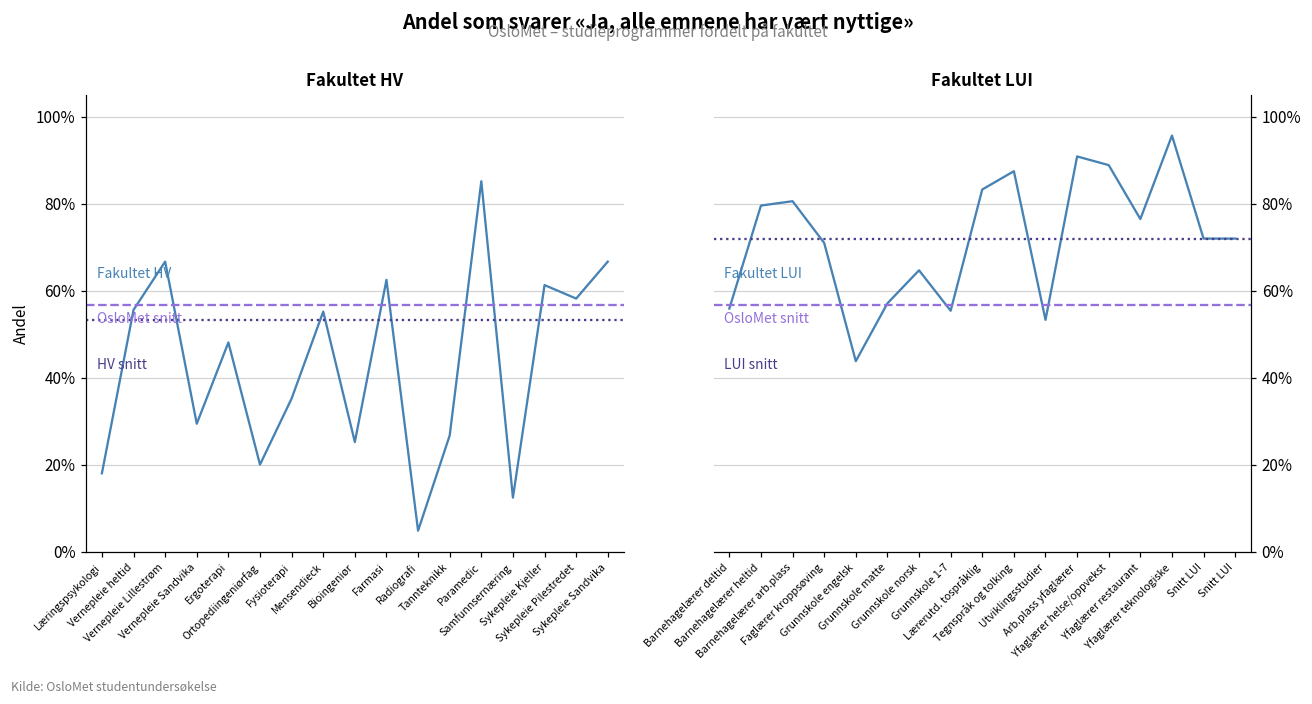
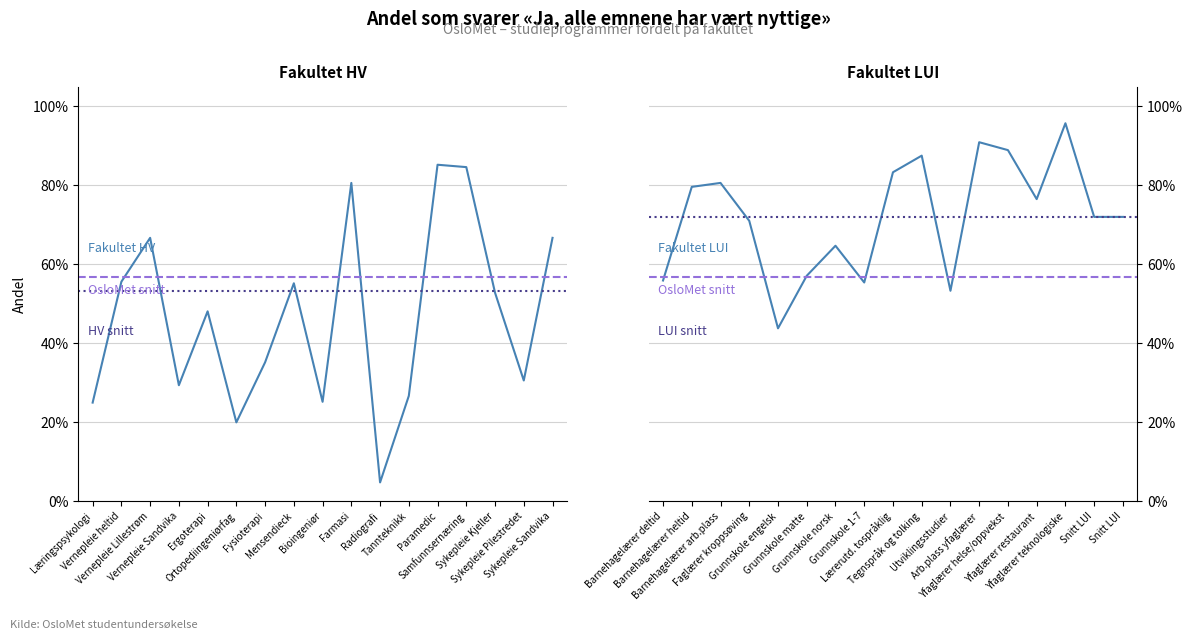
Fakultet HV, Læringspsykologi: 18% -> 25%
Fakultet HV, Farmasi: 63% -> 81%
Fakultet HV, Samfunnsernæring: 12% -> 85%
Fakultet HV, Sykepleie Kjeller: 61% -> 53%
Fakultet HV, Sykepleie Pilestredet: 58% -> 31%
